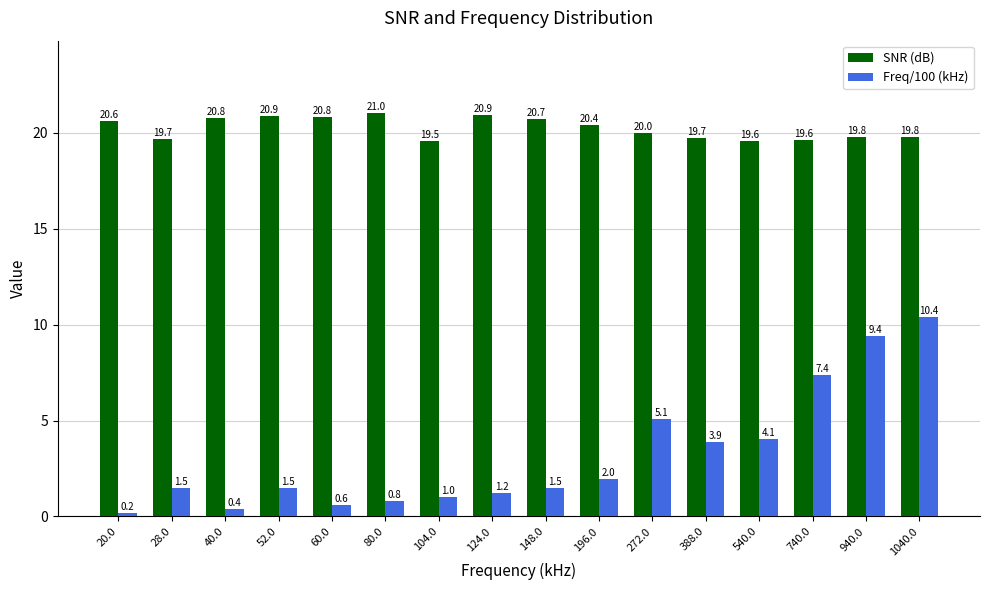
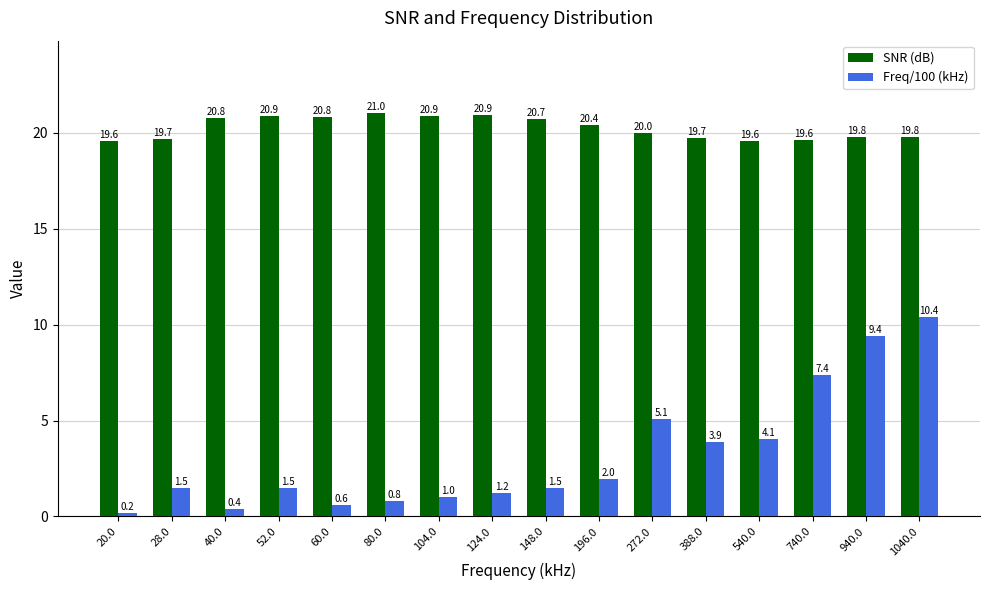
SNR (dB), 20.0: 20.6 -> 19.6
SNR (dB), 104.0: 19.5 -> 20.9
